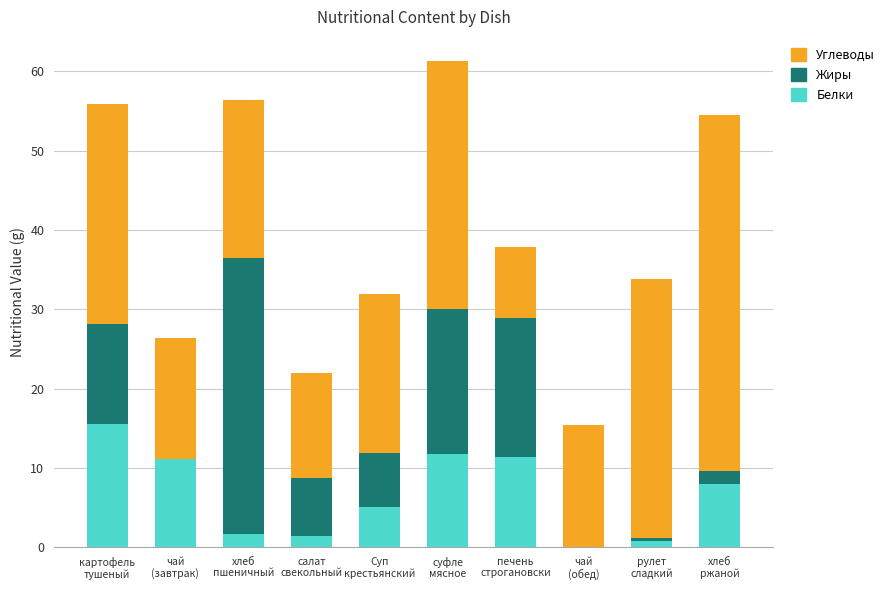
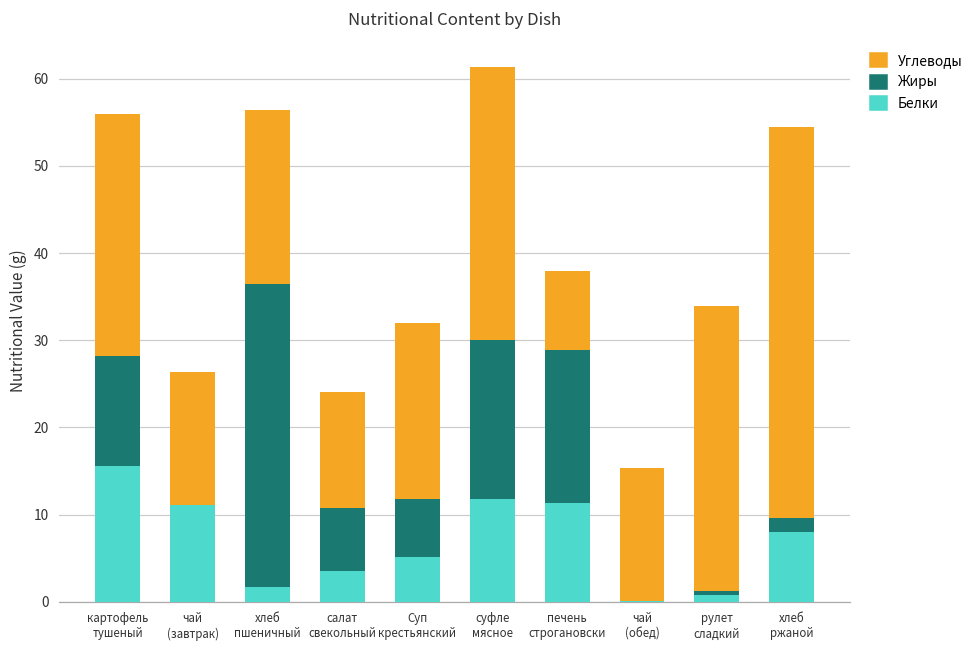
Белки, салат свекольный: 1 -> 4
